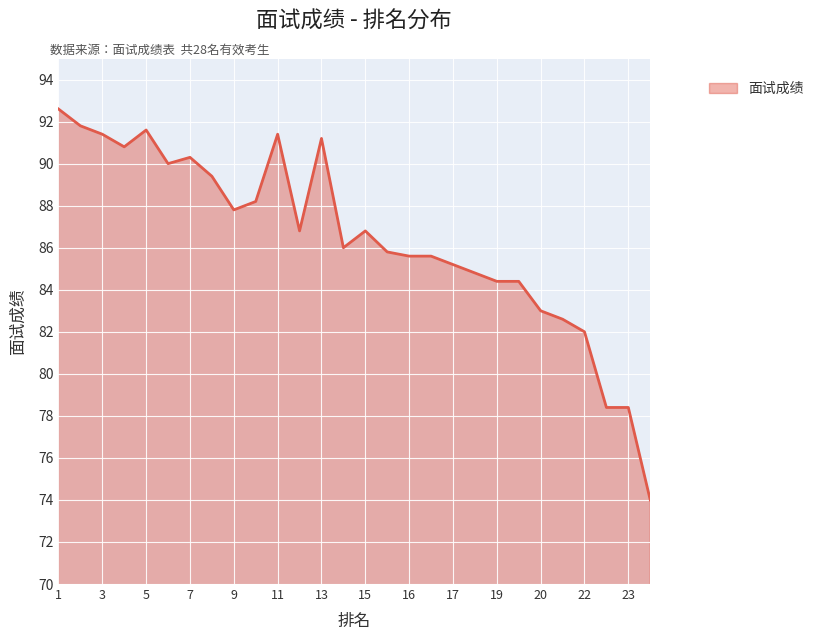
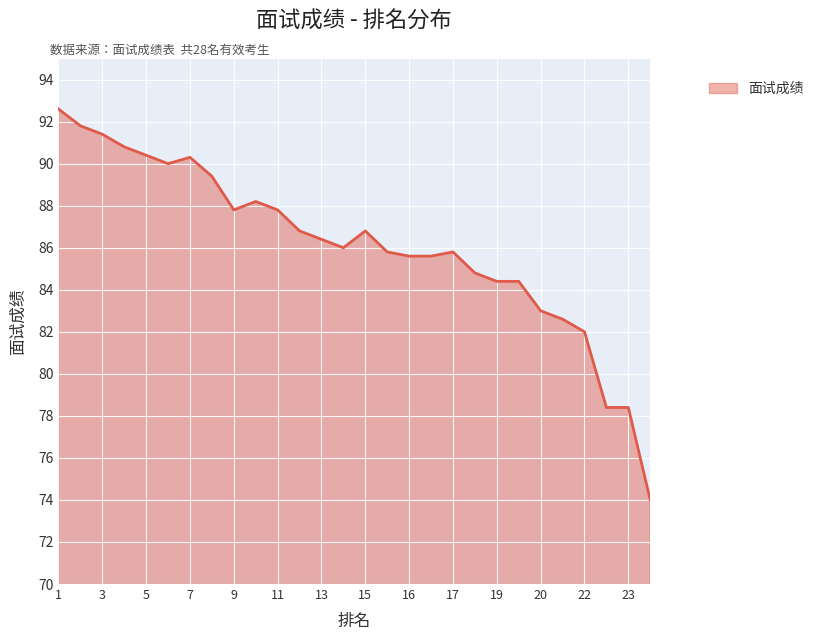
5: 91.6 -> 90.4
11: 91.4 -> 87.8
13: 91.2 -> 86.4
17: 85.2 -> 85.8
